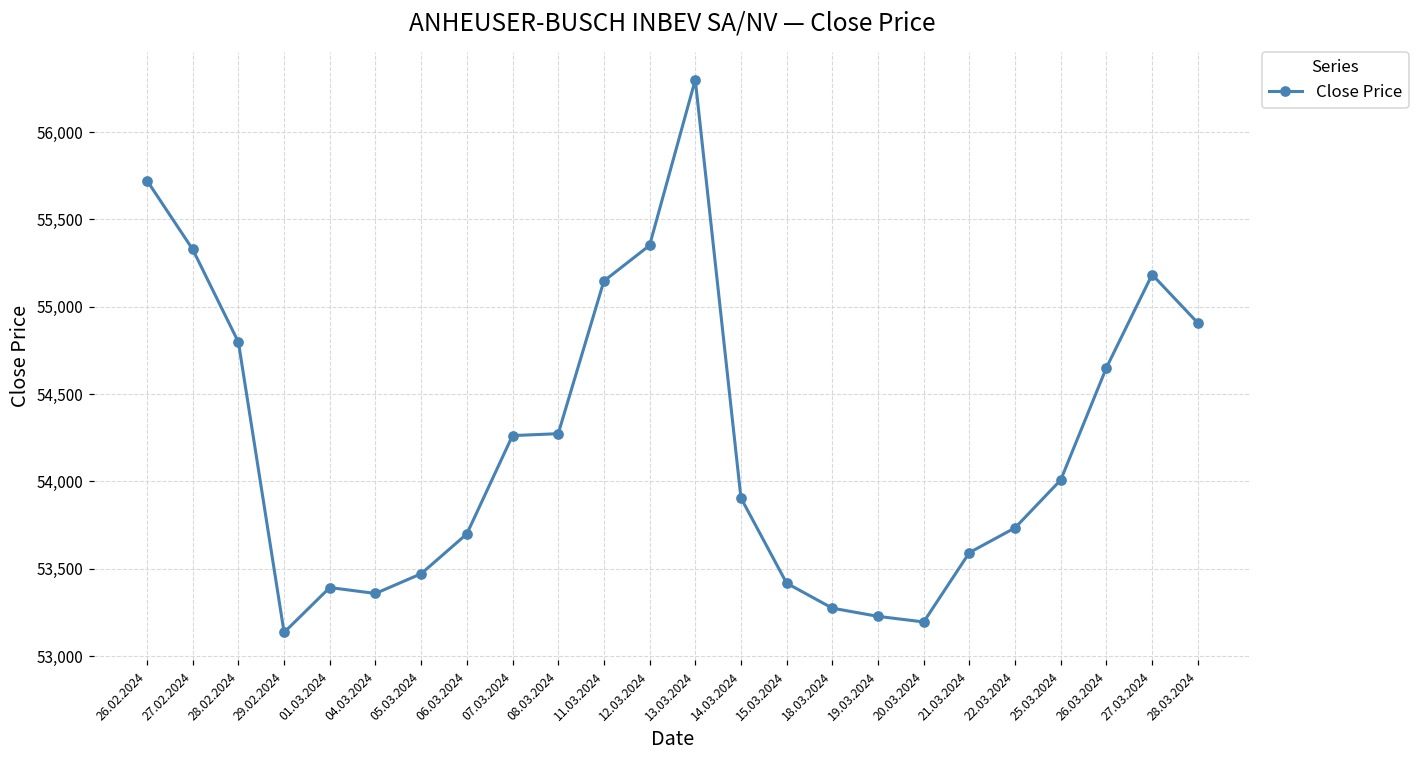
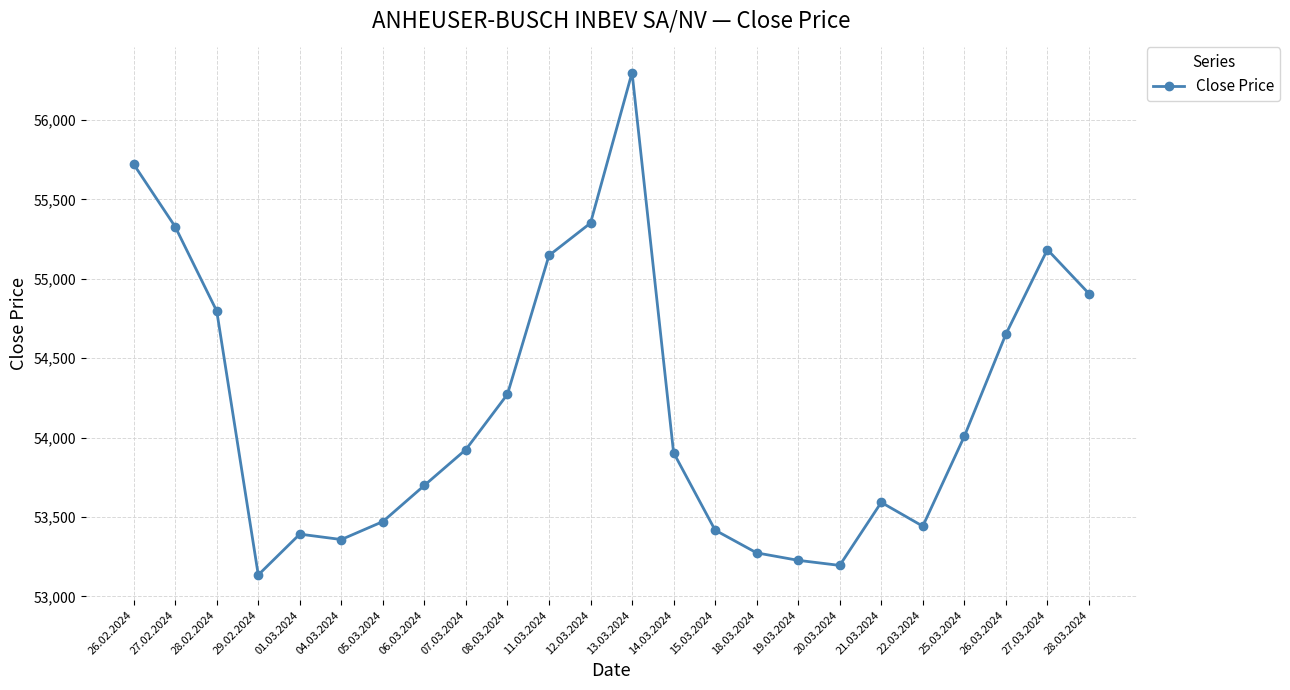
07.03.2024: 54,260 -> 53,930
22.03.2024: 53,730 -> 53,440
